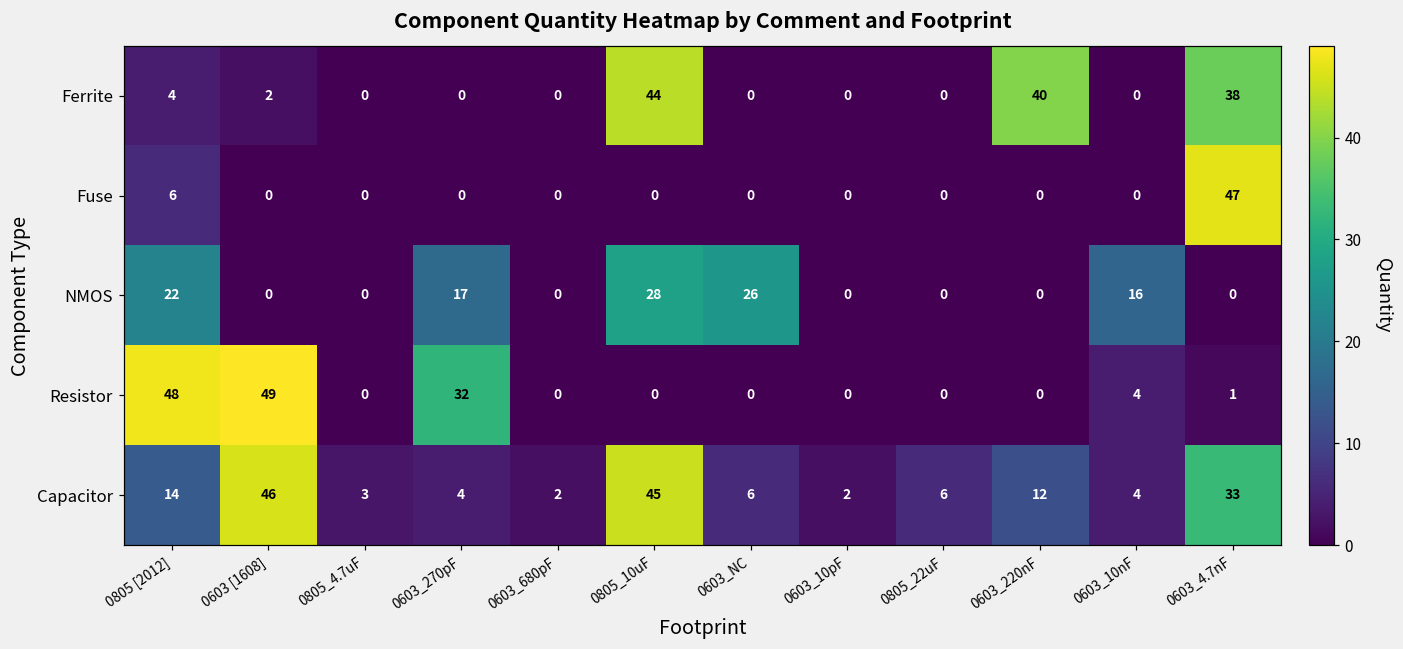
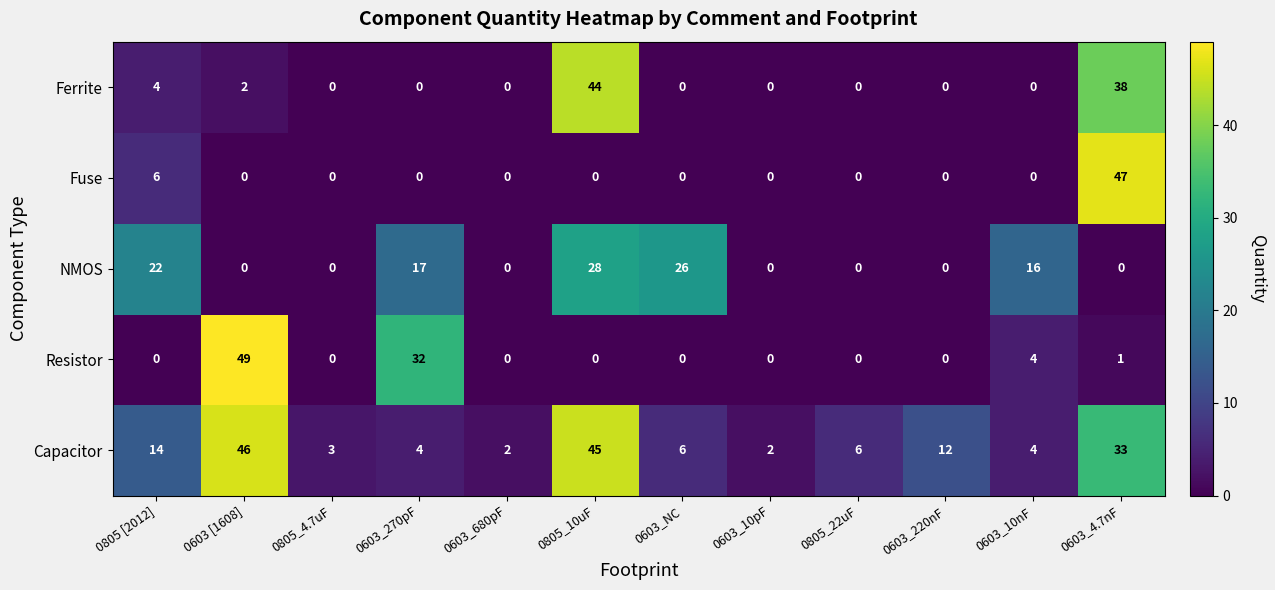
Ferrite, 0603_220nF: 40 -> 0
Resistor, 0805 [2012]: 48 -> 0
